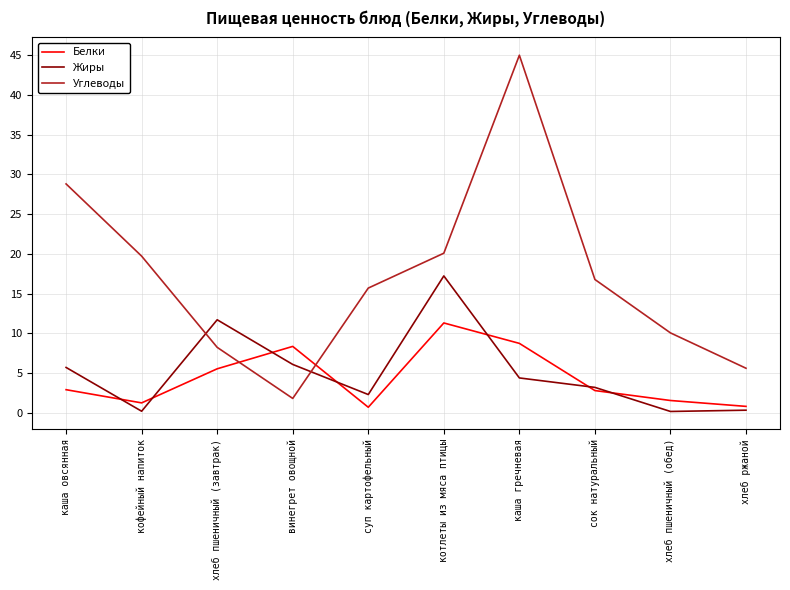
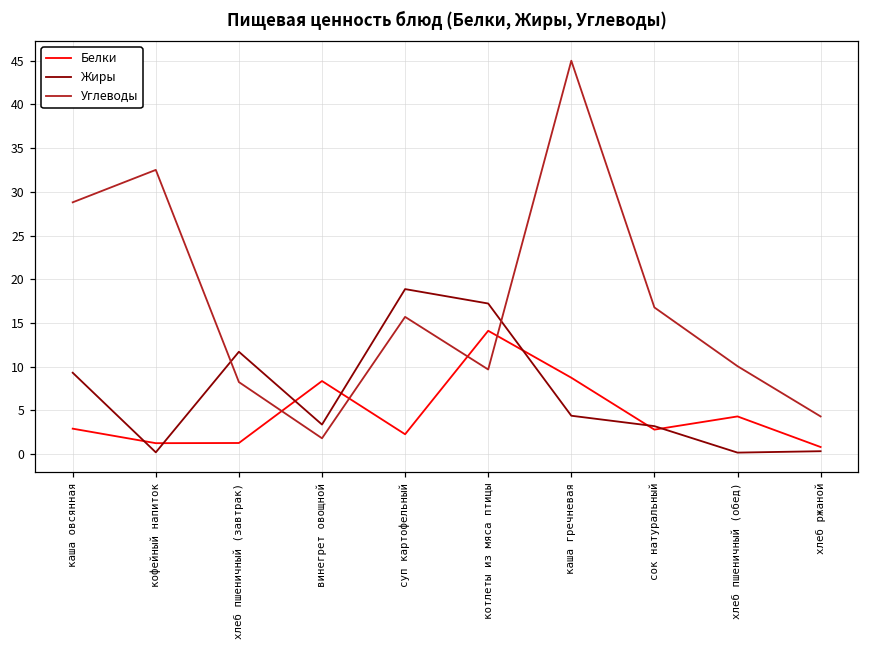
Жиры, каша овсянная: 6 -> 9
Углеводы, кофейный напиток: 20 -> 33
Белки, хлеб пшеничный (завтрак): 6 -> 1
Жиры, винегрет овощной: 6 -> 3
Белки, суп картофельный: 1 -> 2
Жиры, суп картофельный: 2 -> 19
Белки, котлеты из мяса птицы: 11 -> 14
Углеводы, котлеты из мяса птицы: 20 -> 10
Белки, хлеб пшеничный (обед): 2 -> 4
Углеводы, хлеб ржаной: 6 -> 4
